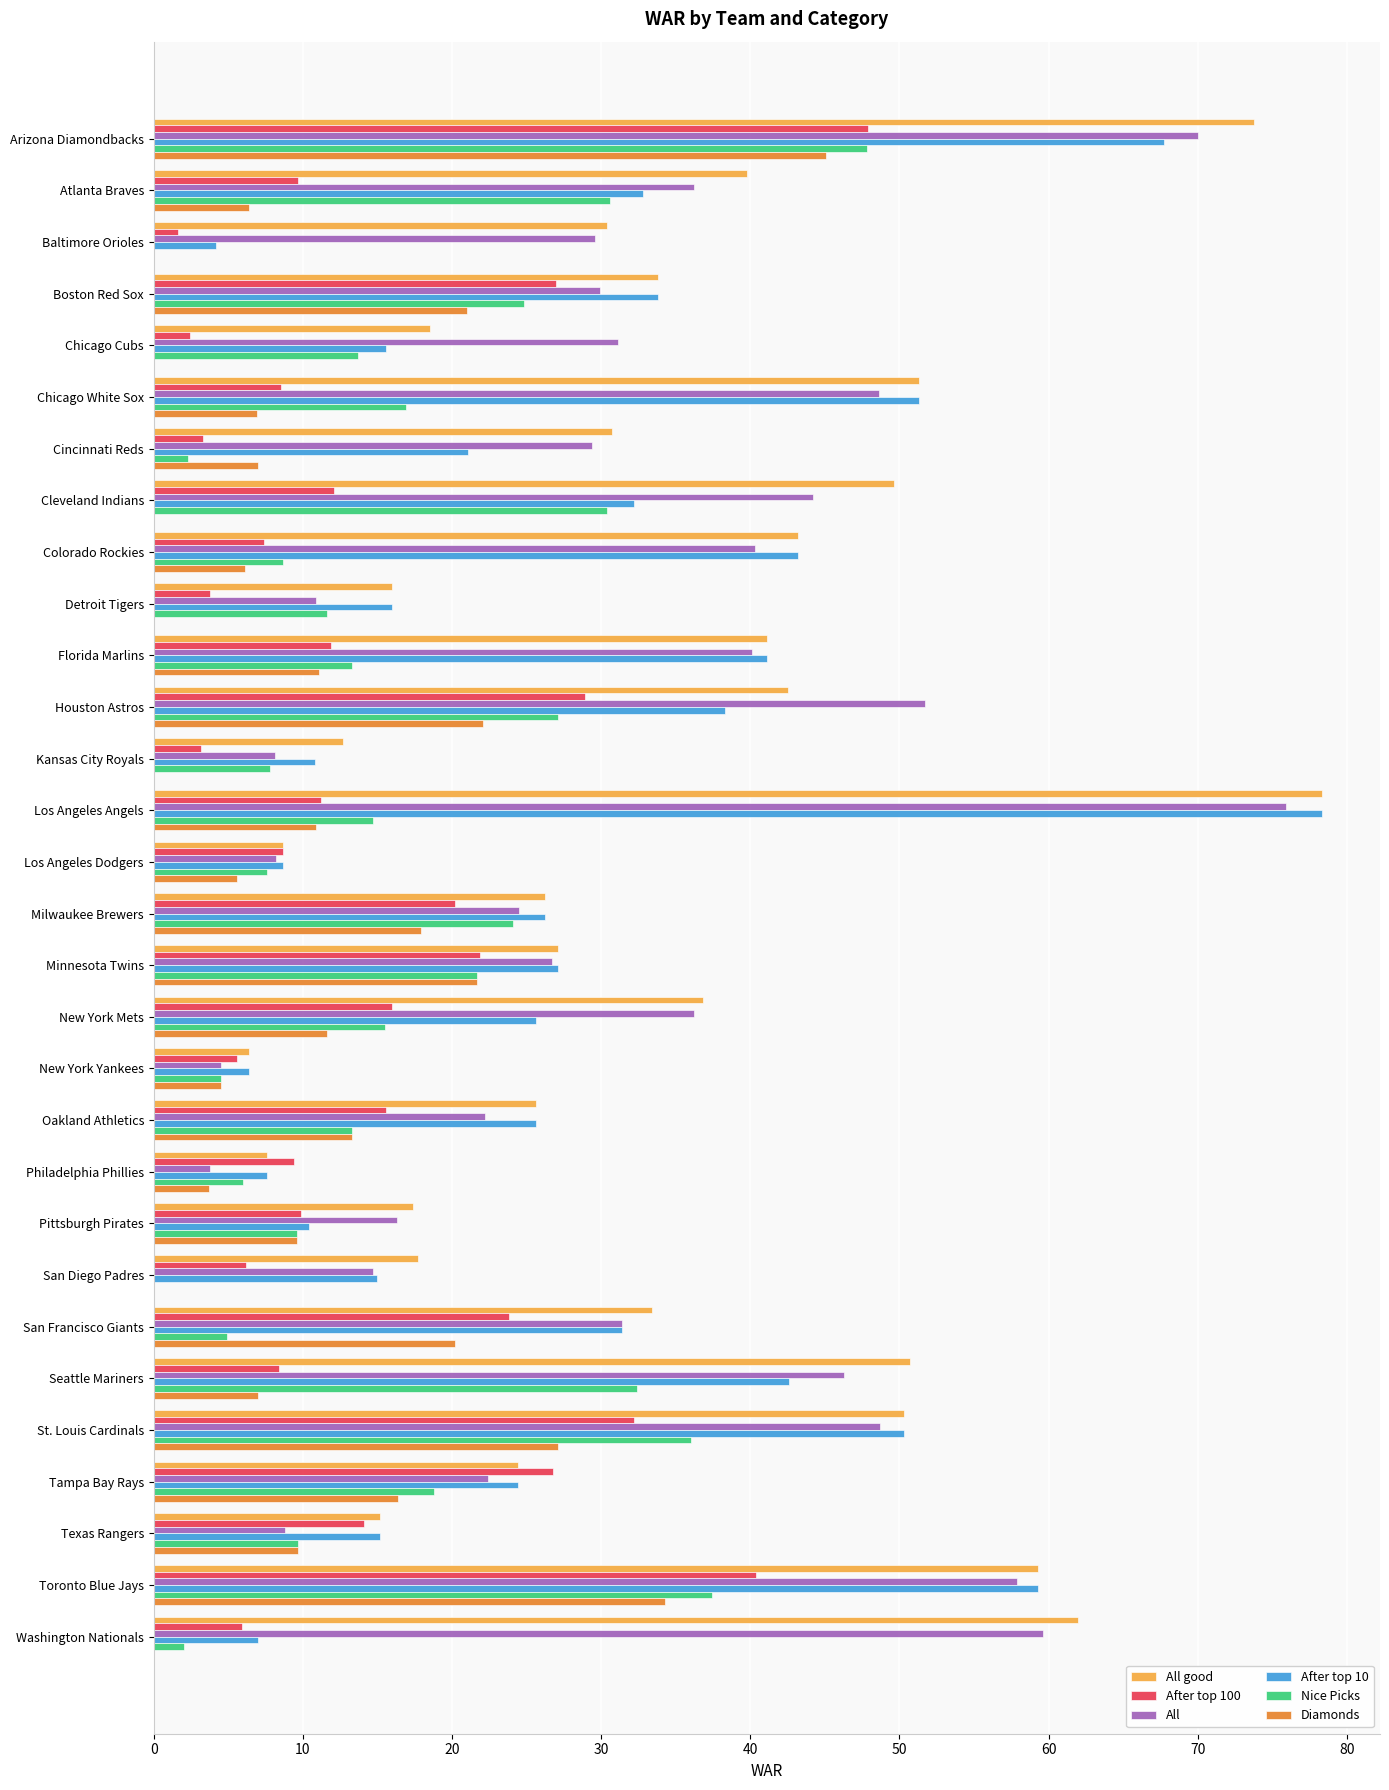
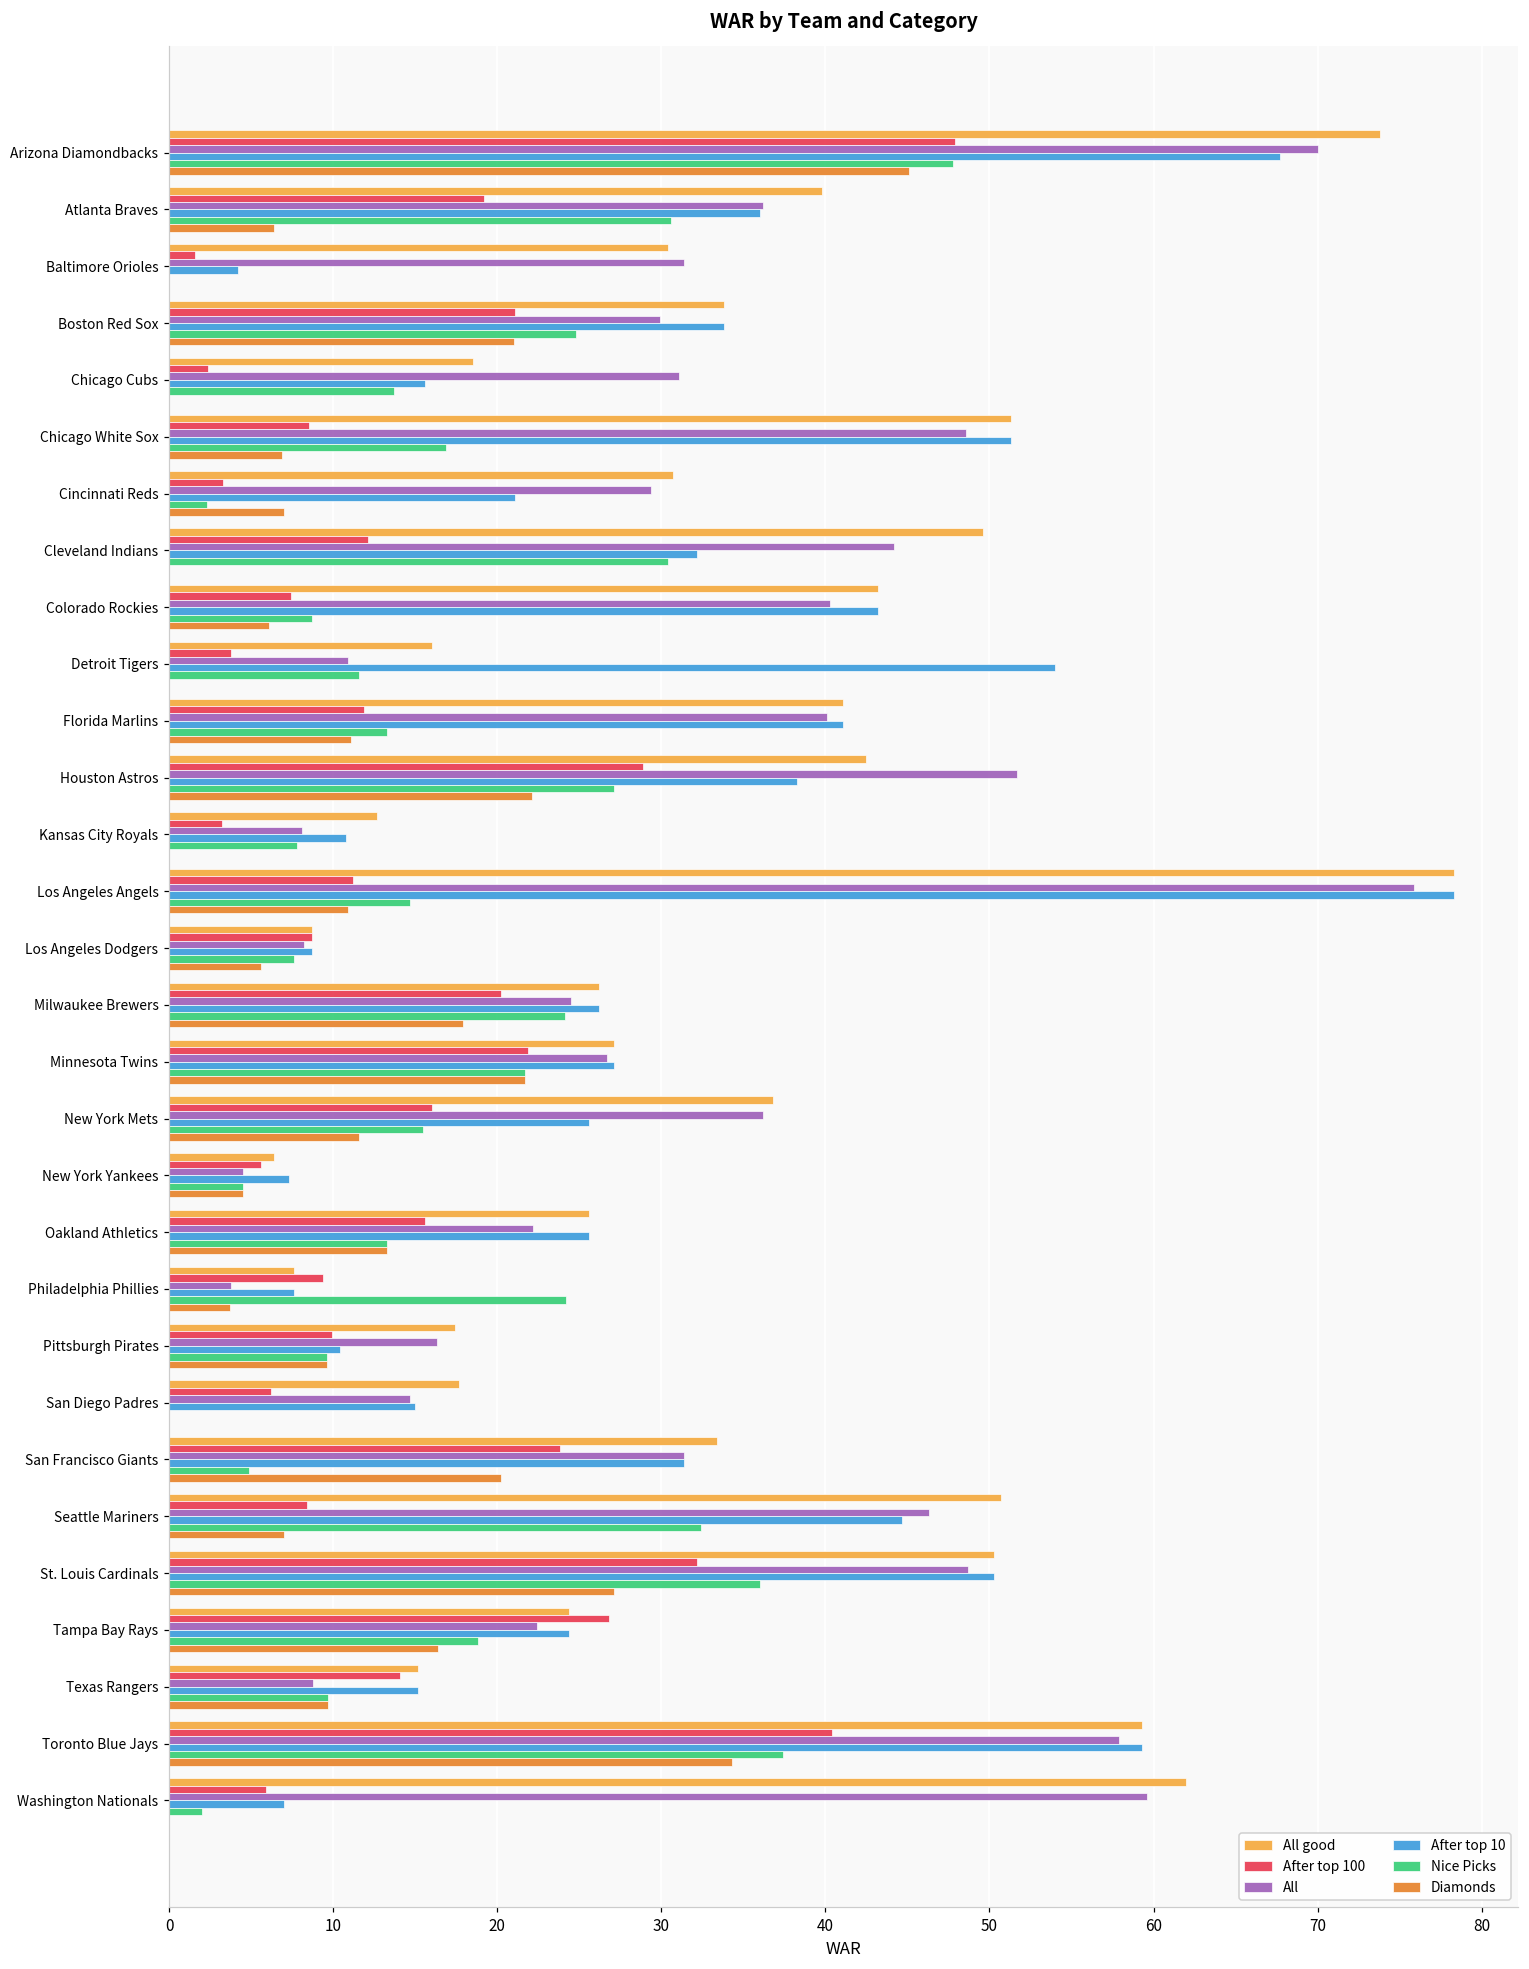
After top 100, Atlanta Braves: 9.7 -> 19.2
After top 10, Atlanta Braves: 32.8 -> 36.0
All, Baltimore Orioles: 29.6 -> 31.4
After top 100, Boston Red Sox: 27.0 -> 21.1
After top 10, Detroit Tigers: 16 -> 54
After top 10, New York Yankees: 6.4 -> 7.3
Nice Picks, Philadelphia Phillies: 6.0 -> 24.2
After top 10, Seattle Mariners: 42.6 -> 44.7
